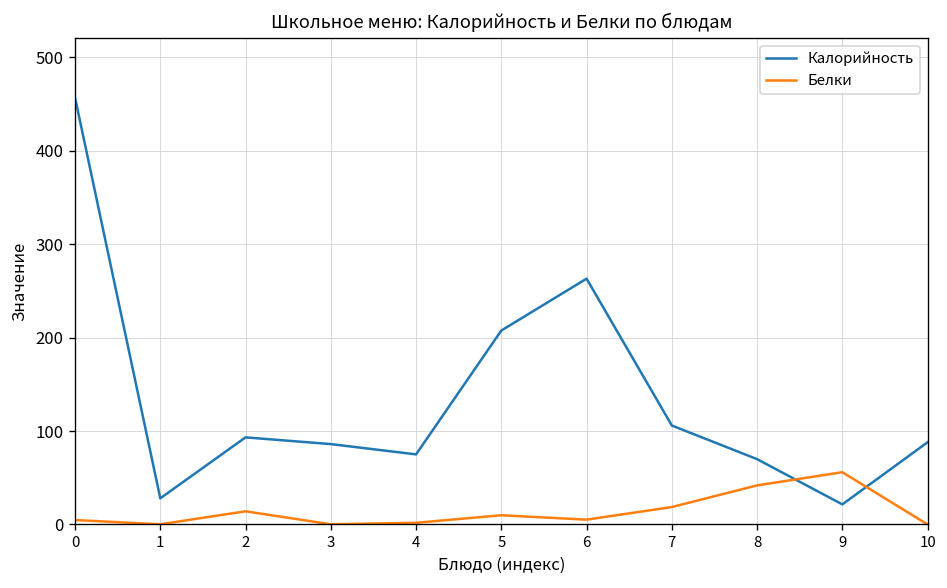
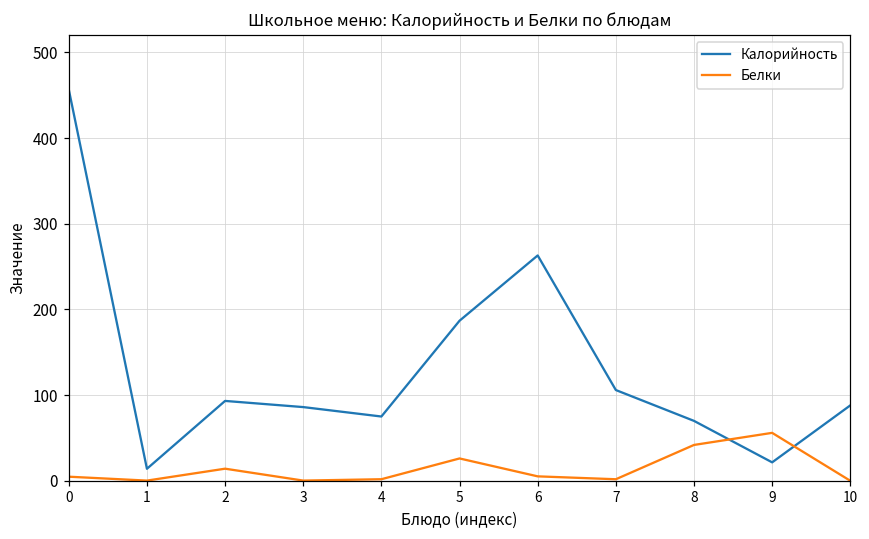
Калорийность, 1: 30 -> 10
Калорийность, 5: 210 -> 190
Белки, 5: 10 -> 30
Белки, 7: 20 -> 0
